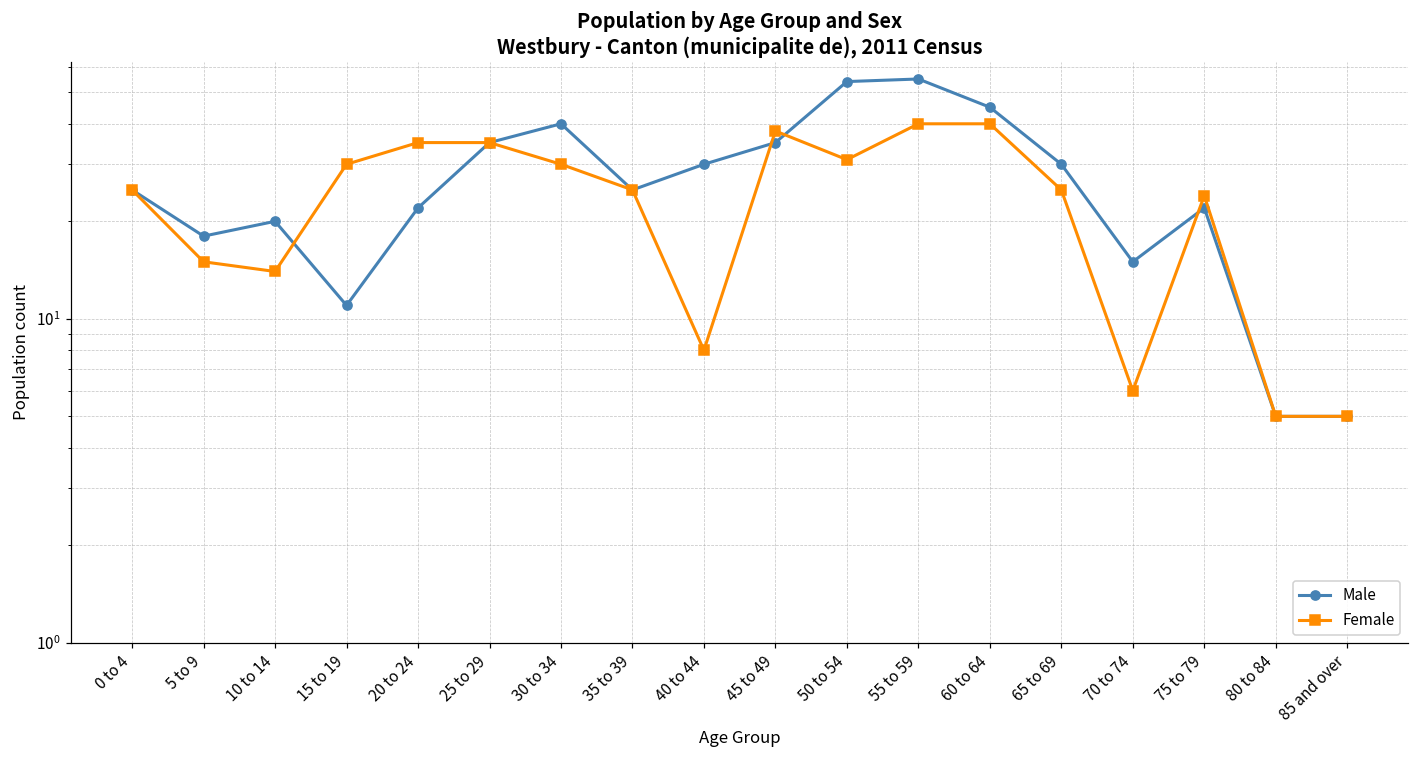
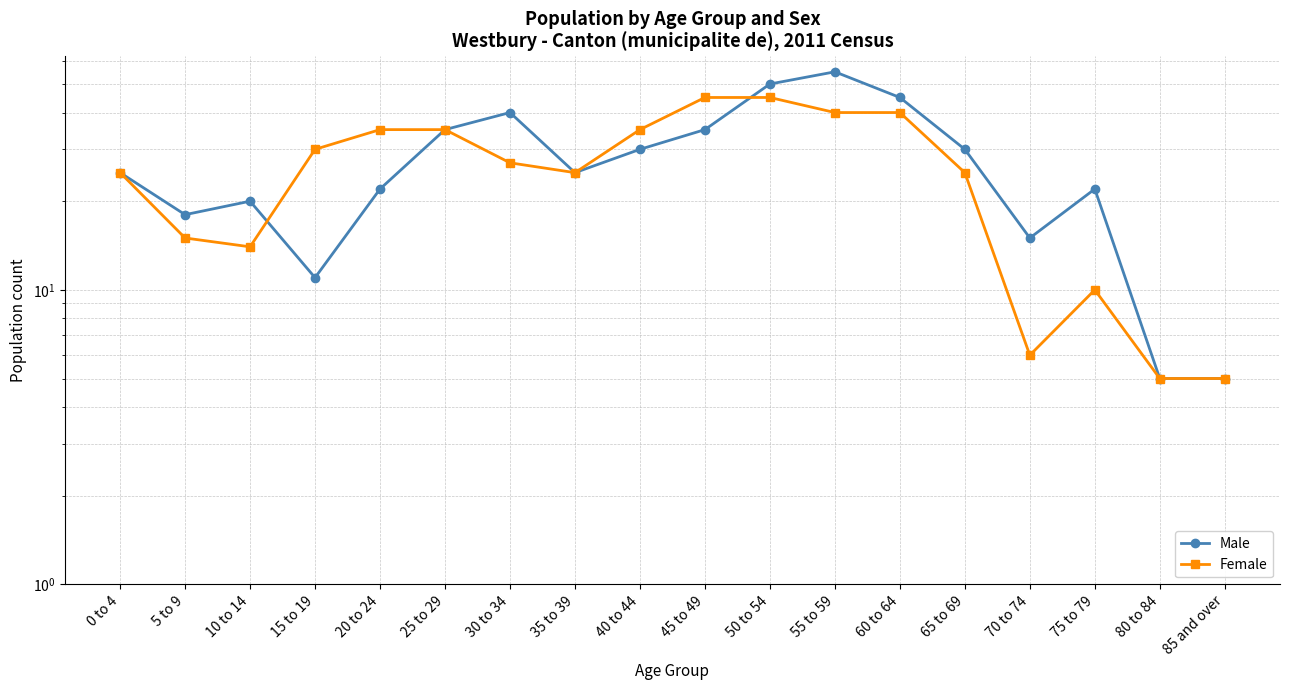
Female, 30 to 34: 30 -> 27
Female, 40 to 44: 8 -> 35
Female, 45 to 49: 38 -> 45
Male, 50 to 54: 54 -> 50
Female, 50 to 54: 31 -> 45
Female, 75 to 79: 24 -> 10
